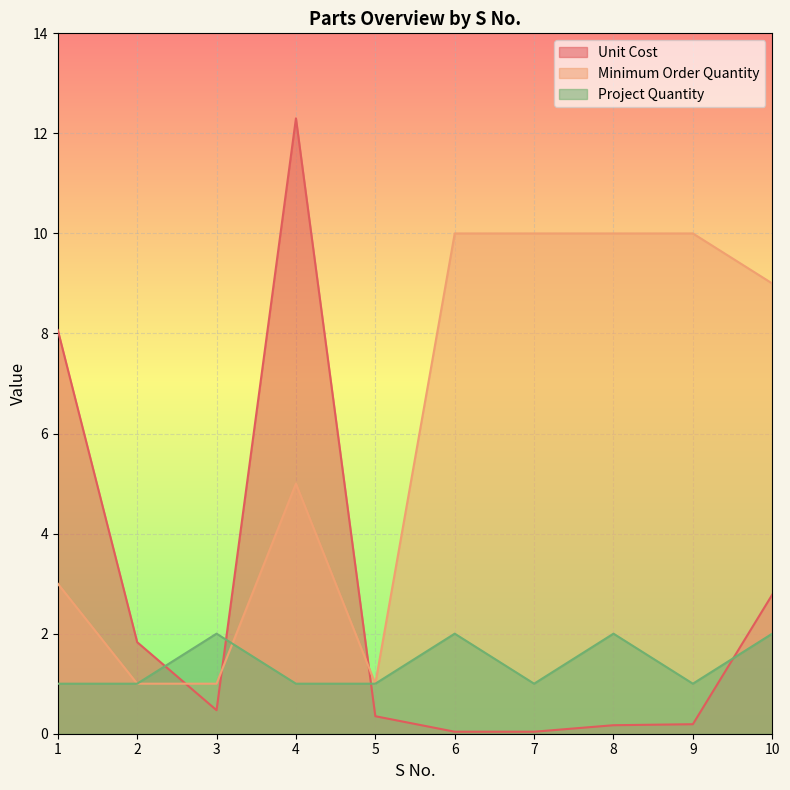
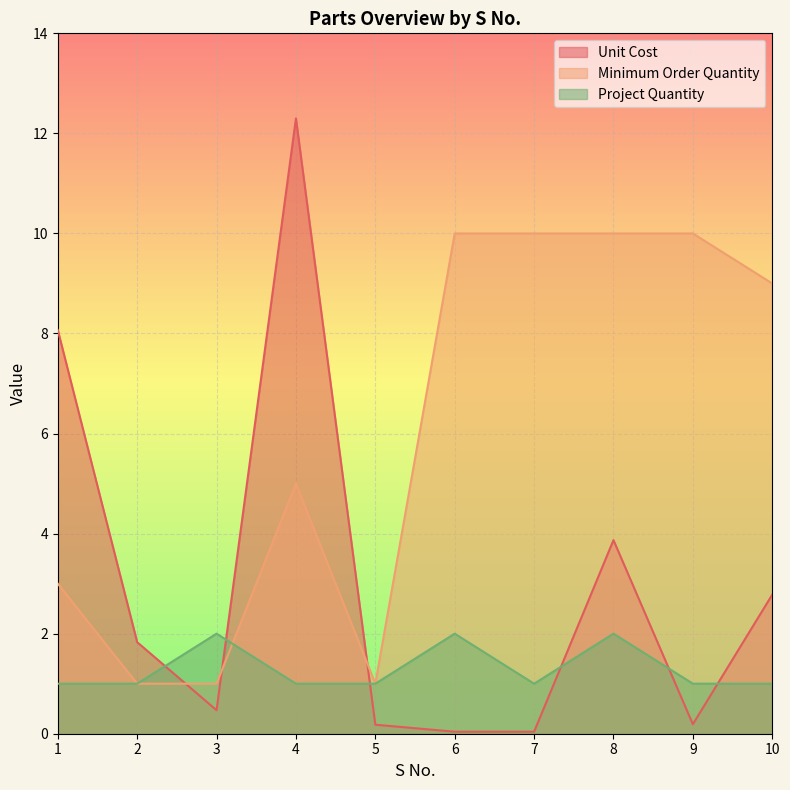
Unit Cost, 5: 0.4 -> 0.2
Unit Cost, 8: 0.2 -> 3.9
Project Quantity, 10: 2 -> 1
